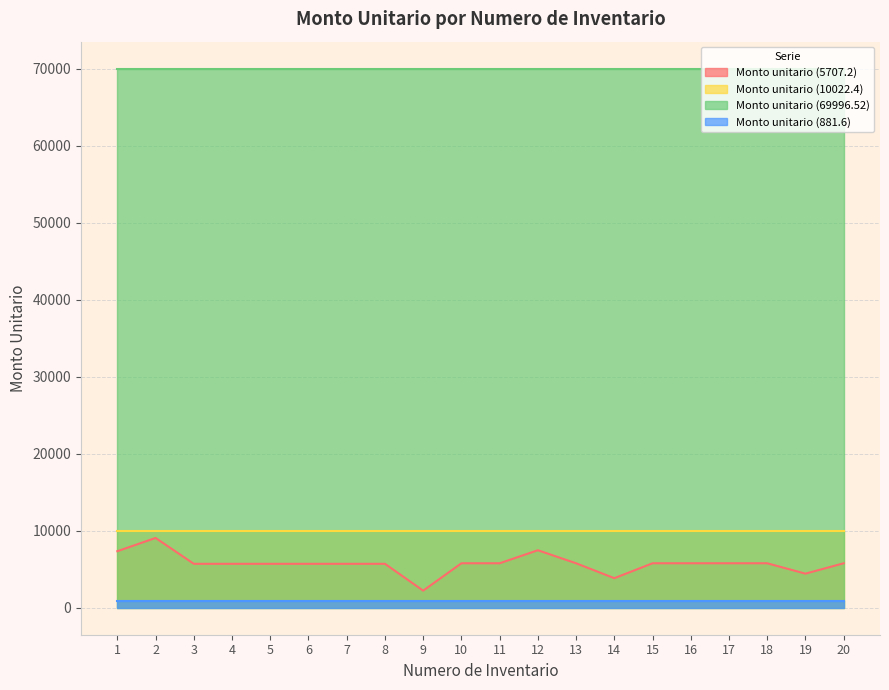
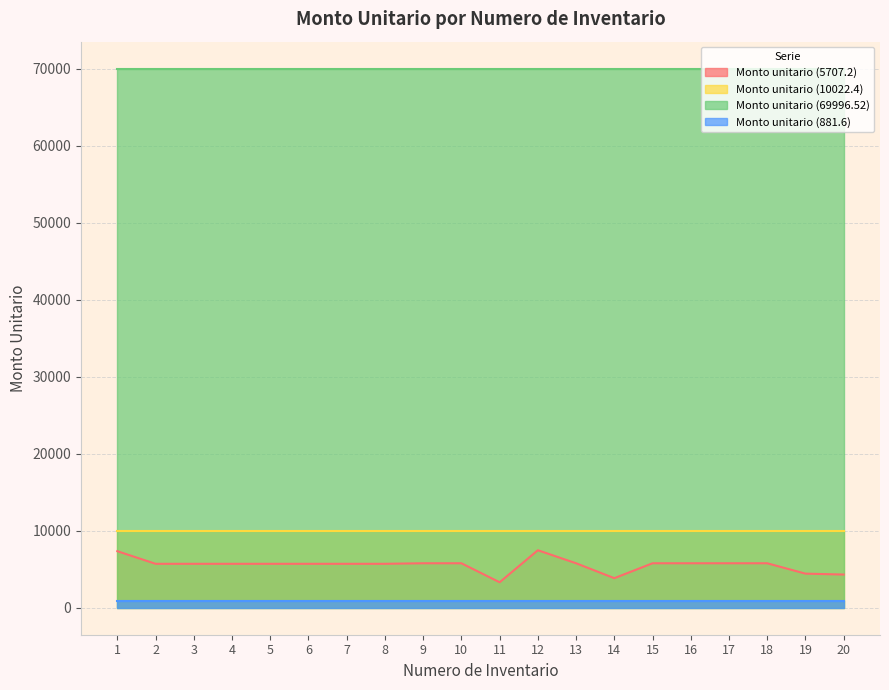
Monto unitario (5707.2), 2: 9000 -> 6000
Monto unitario (5707.2), 9: 2000 -> 6000
Monto unitario (5707.2), 11: 6000 -> 3000
Monto unitario (5707.2), 20: 6000 -> 4000
